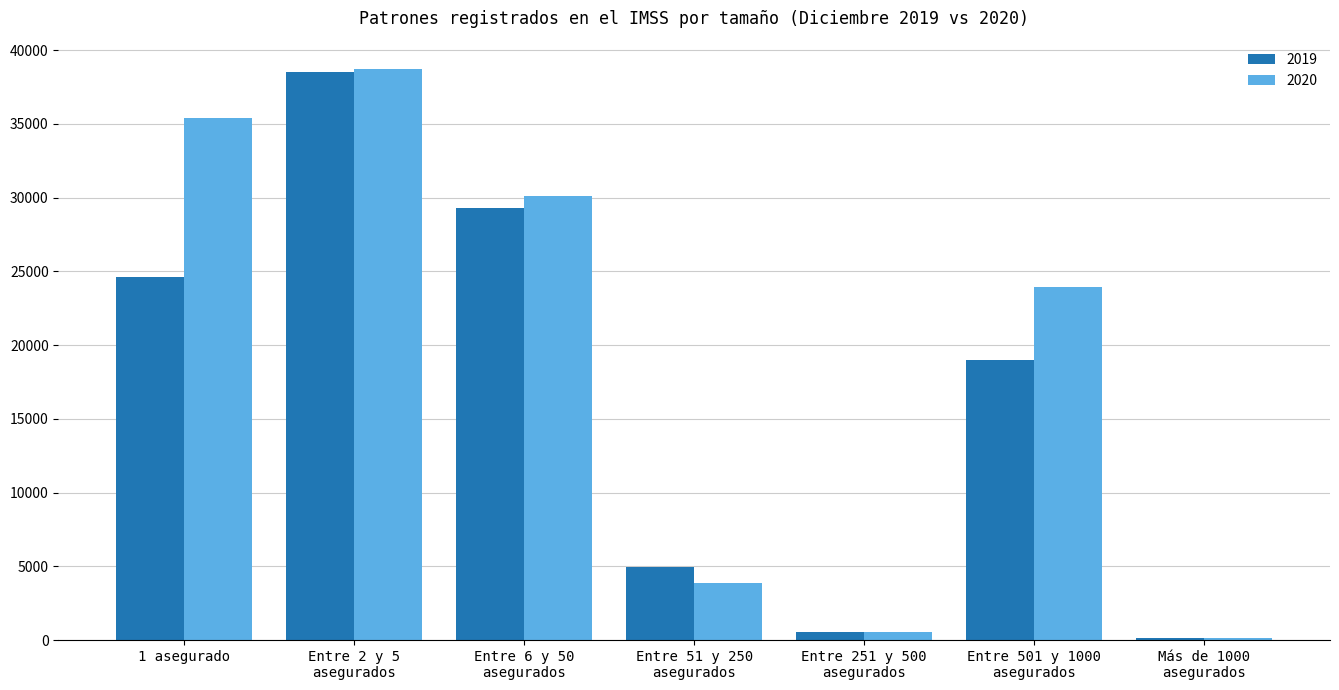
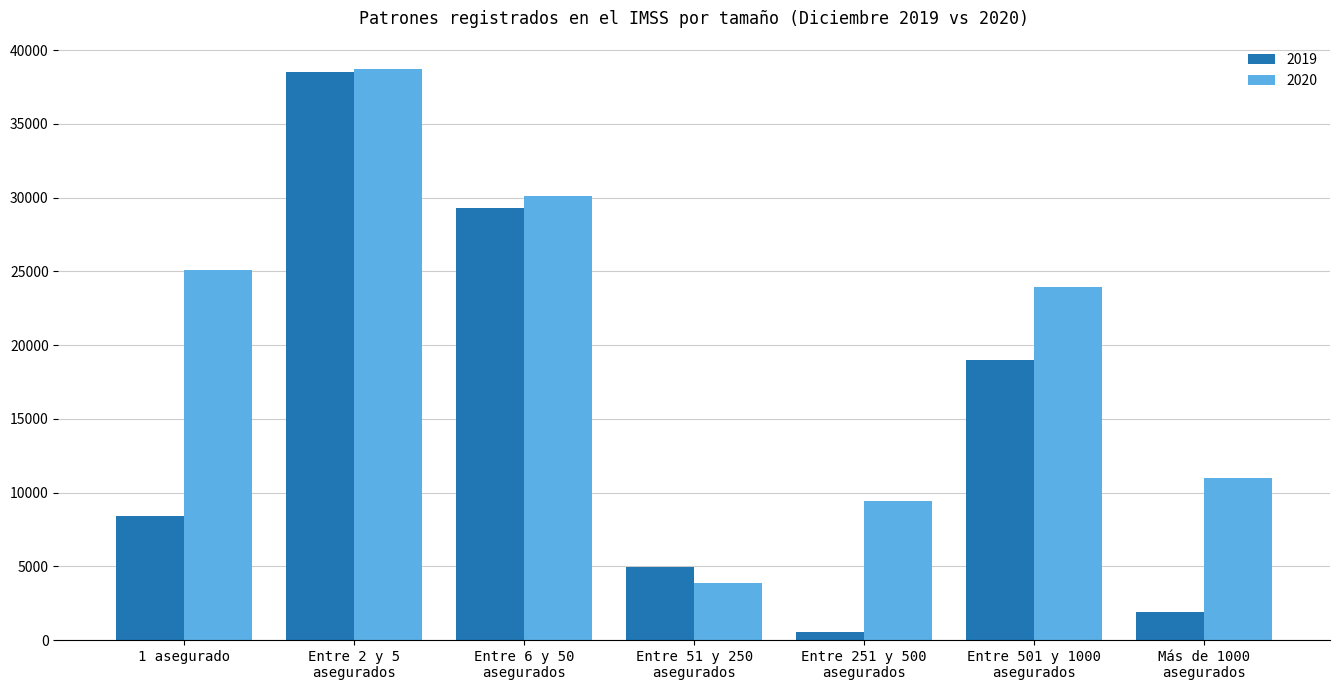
2019, 1 asegurado: 24600 -> 8400
2020, 1 asegurado: 35400 -> 25100
2020, Entre 251 y 500 asegurados: 500 -> 9400
2019, Más de 1000 asegurados: 200 -> 1900
2020, Más de 1000 asegurados: 200 -> 11000
